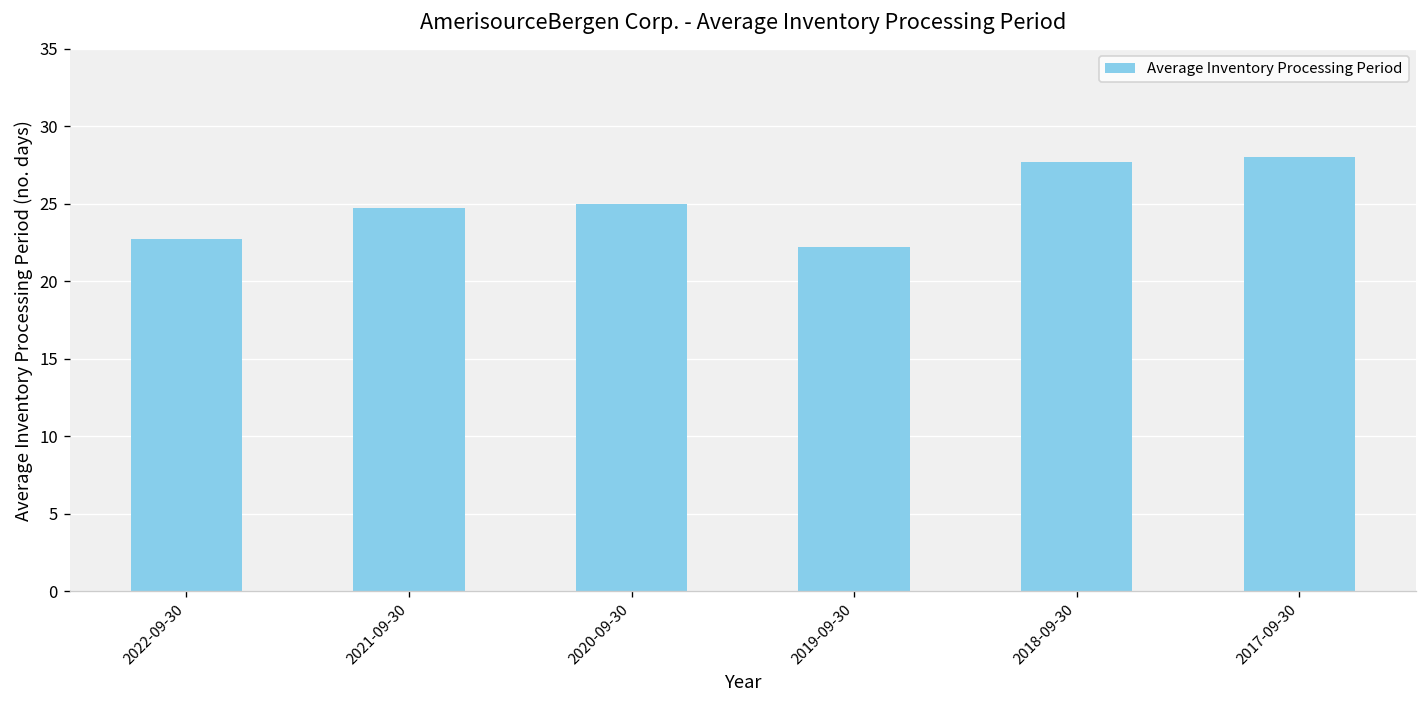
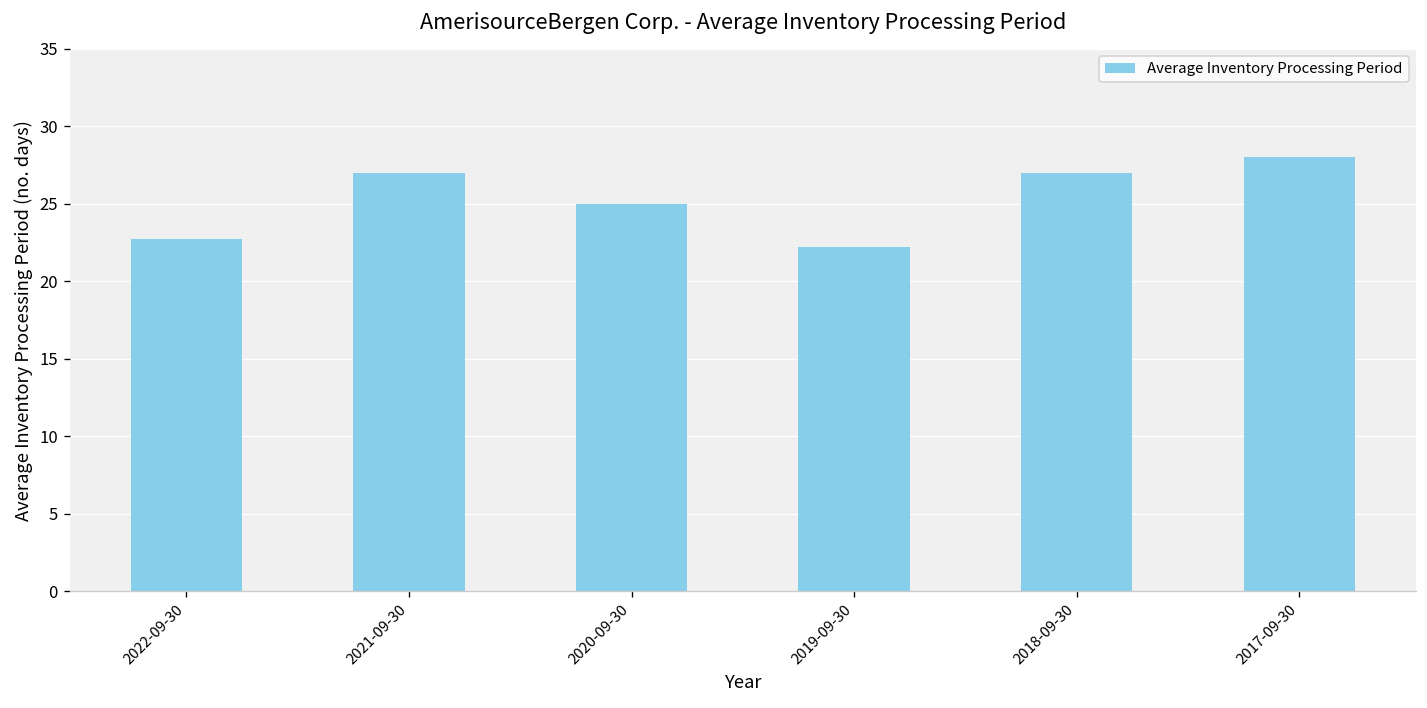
2021-09-30: 24.7 -> 27.0
2018-09-30: 27.7 -> 27.0
